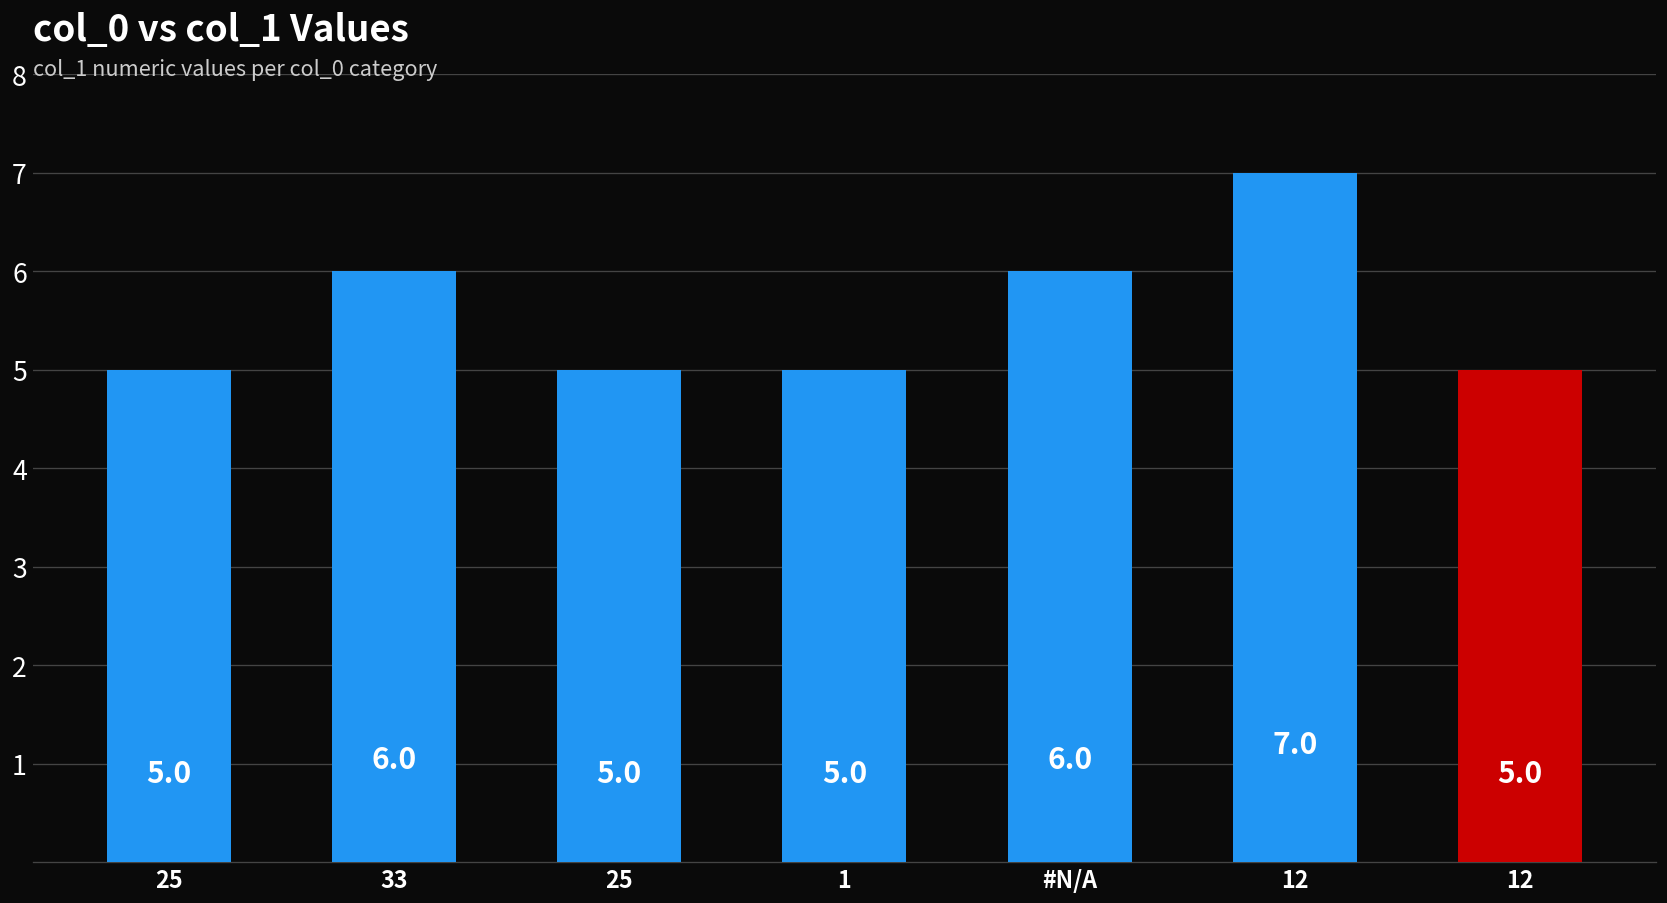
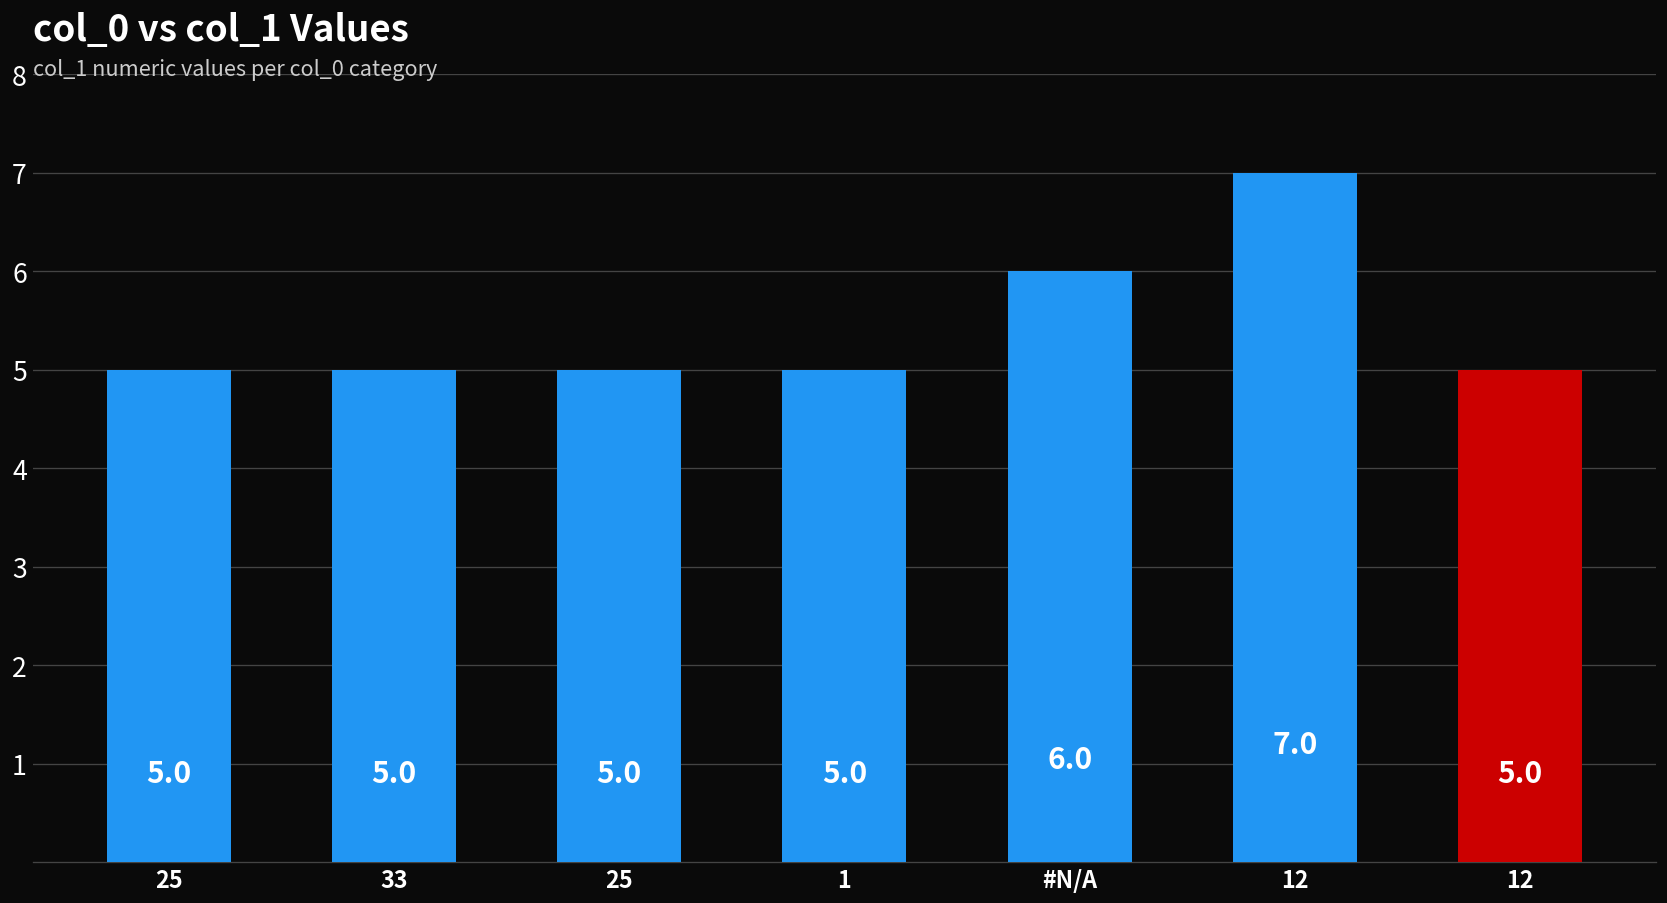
33: 6.0 -> 5.0
